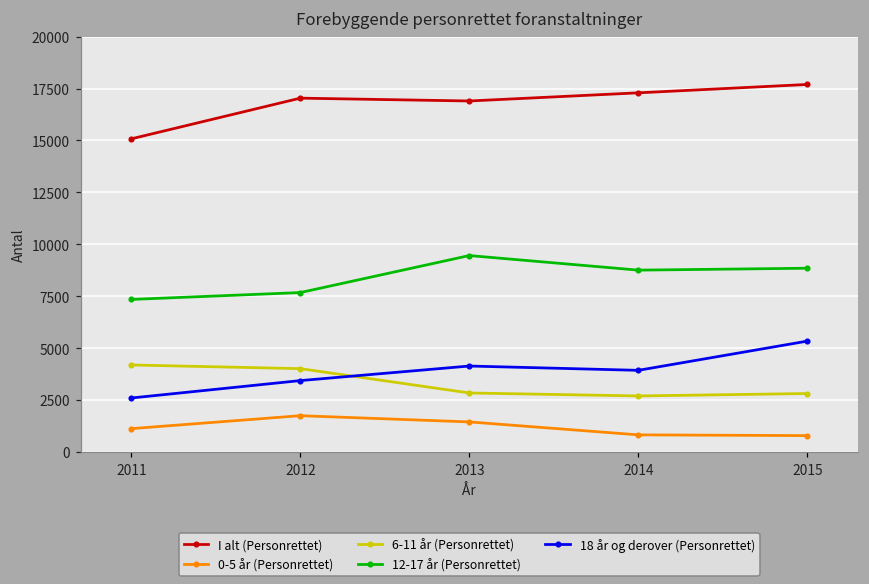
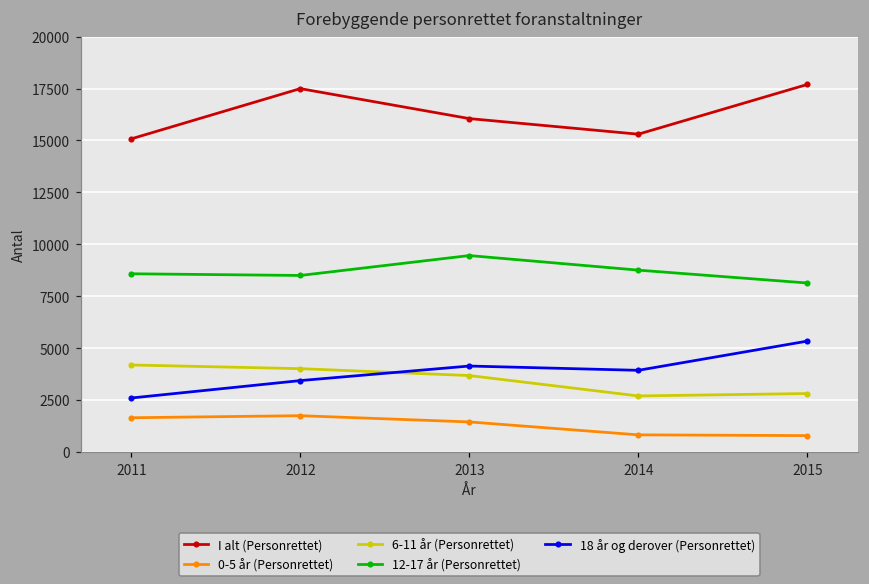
0-5 år (Personrettet), 2011: 1100 -> 1600
12-17 år (Personrettet), 2011: 7300 -> 8600
I alt (Personrettet), 2012: 17000 -> 17500
12-17 år (Personrettet), 2012: 7700 -> 8500
I alt (Personrettet), 2013: 16900 -> 16100
6-11 år (Personrettet), 2013: 2800 -> 3700
I alt (Personrettet), 2014: 17300 -> 15300
12-17 år (Personrettet), 2015: 8800 -> 8100
